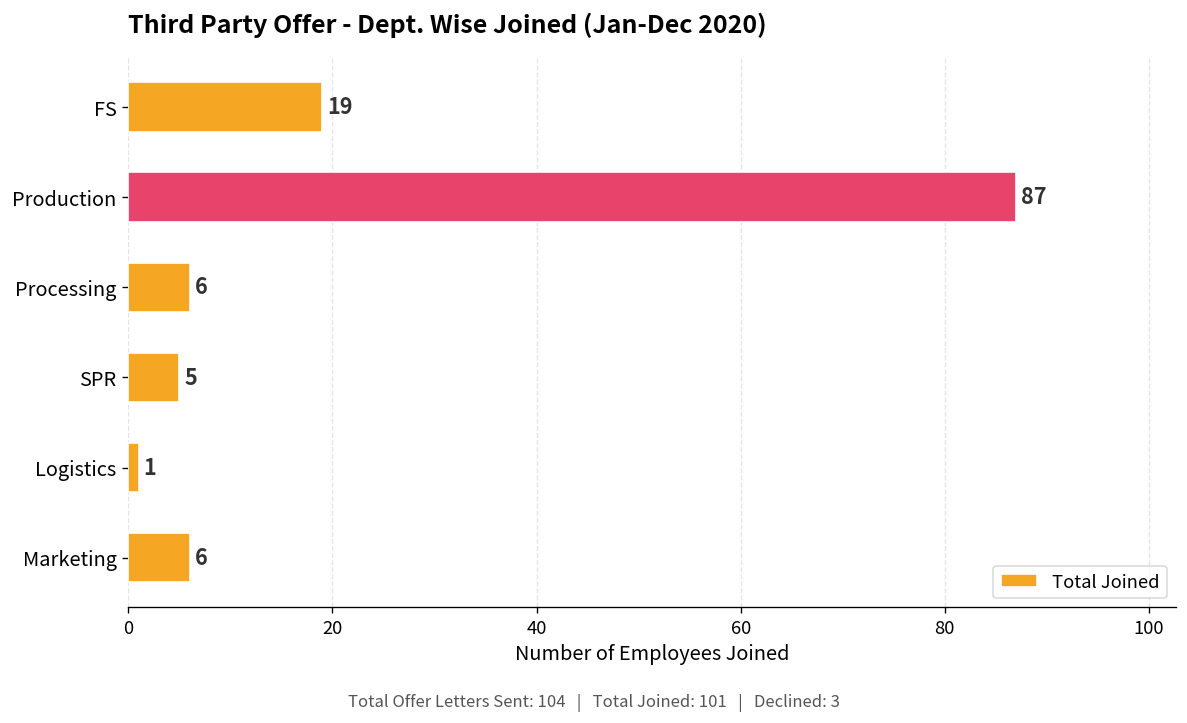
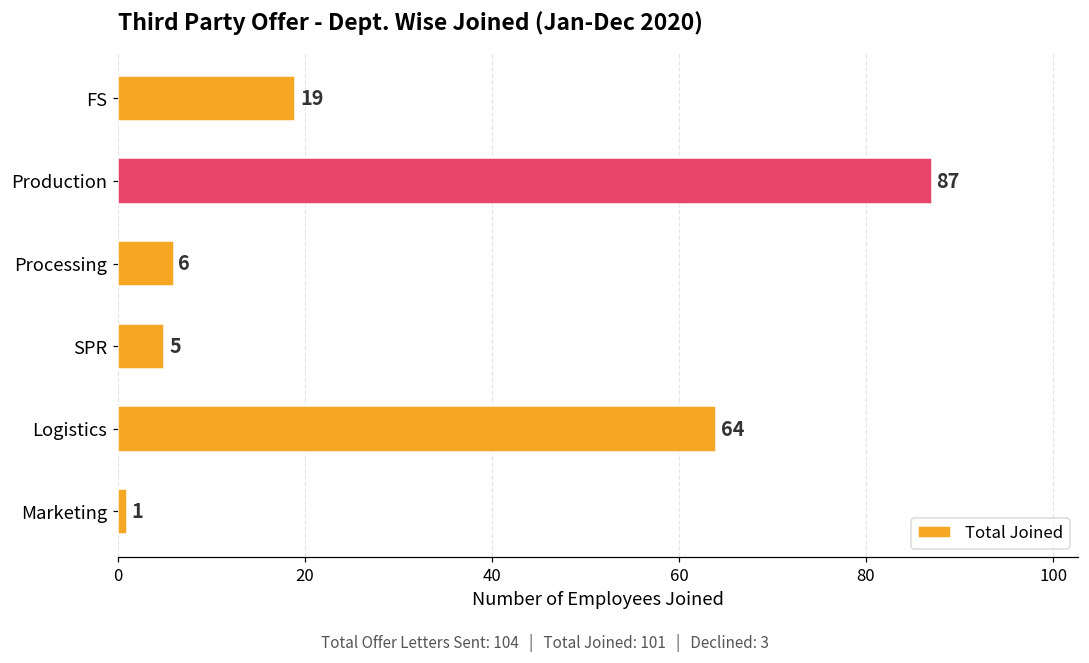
Logistics: 1 -> 64
Marketing: 6 -> 1
